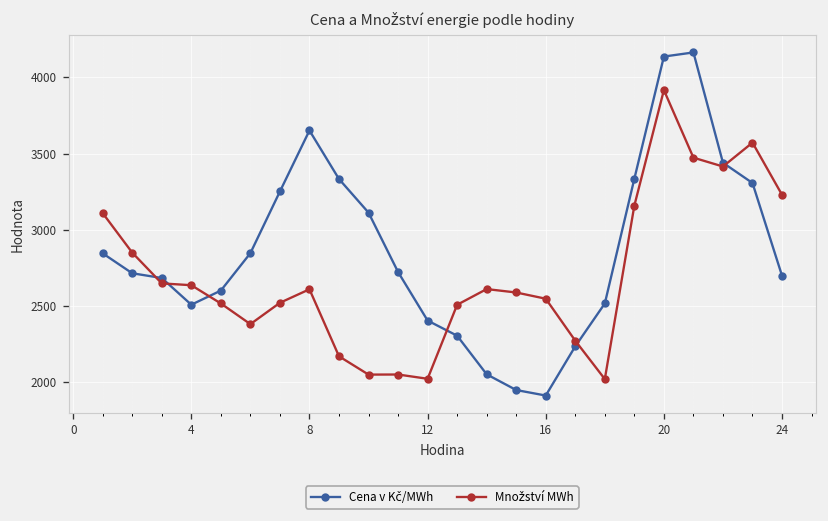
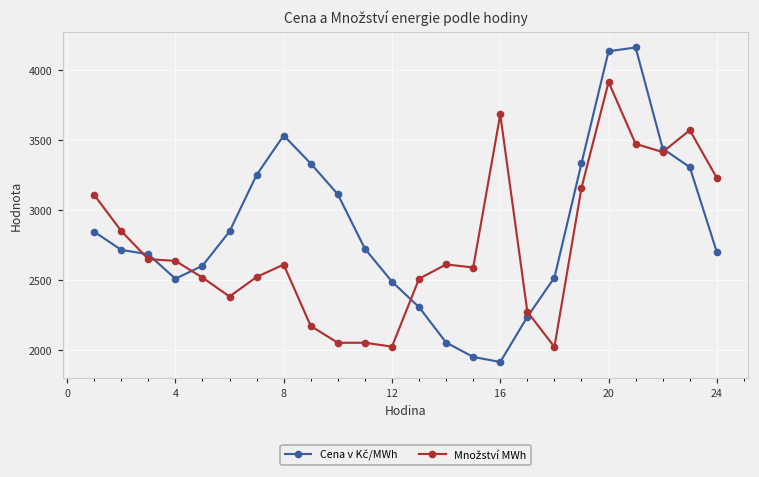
Cena v Kč/MWh, 8: 3650 -> 3530
Cena v Kč/MWh, 12: 2410 -> 2490
Množství MWh, 16: 2550 -> 3680
